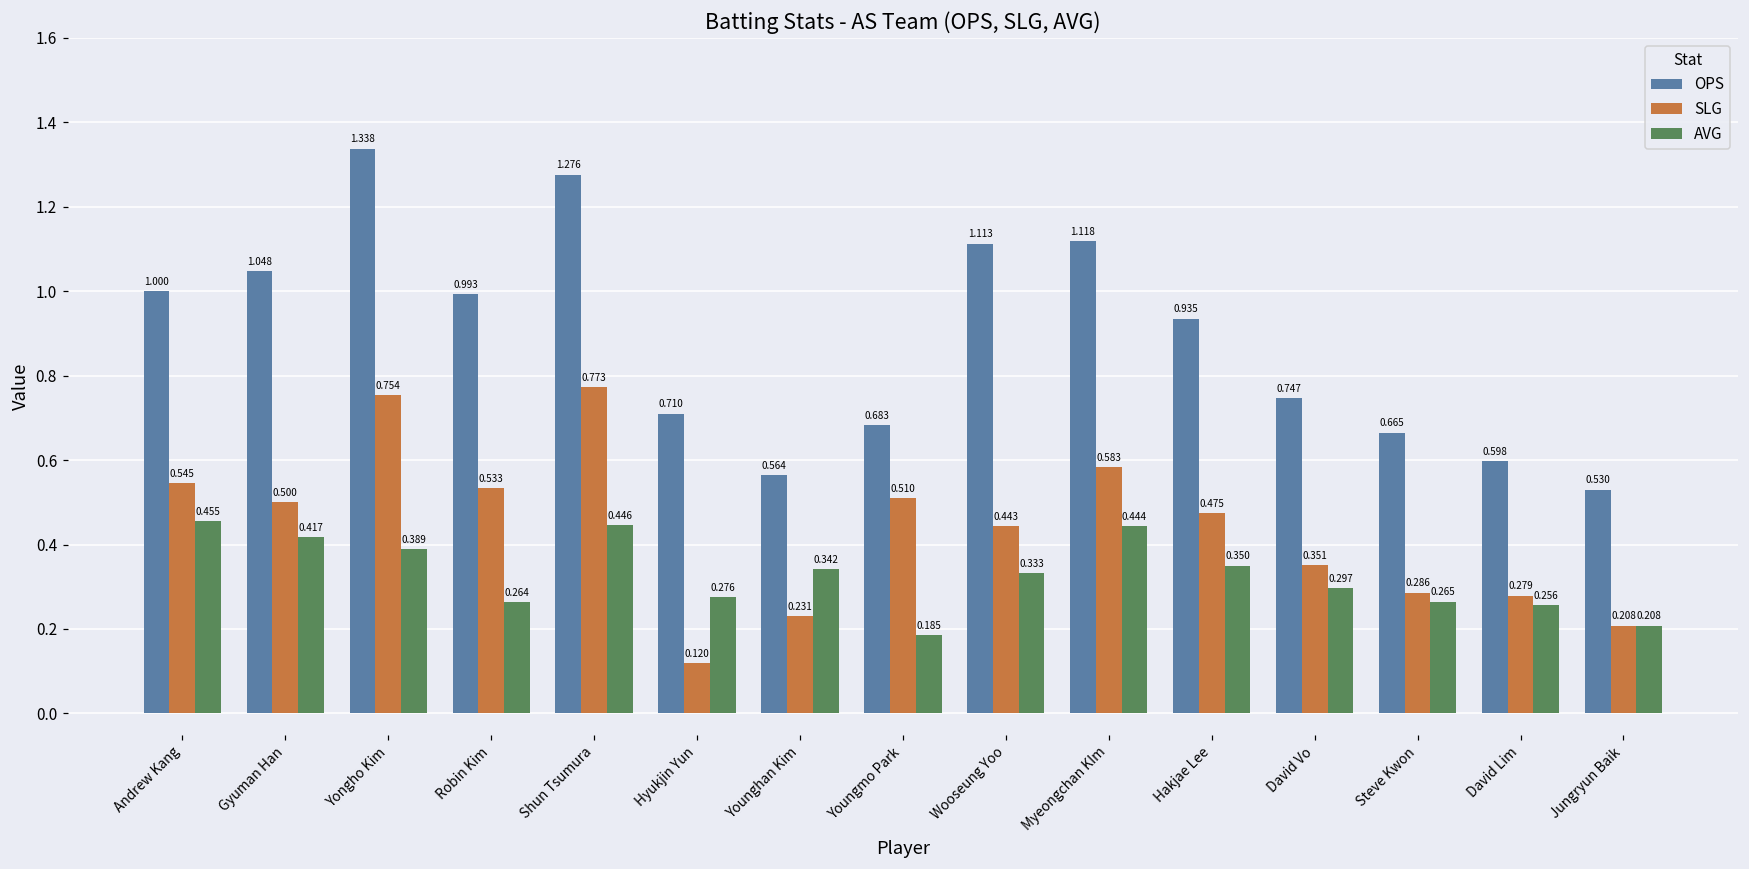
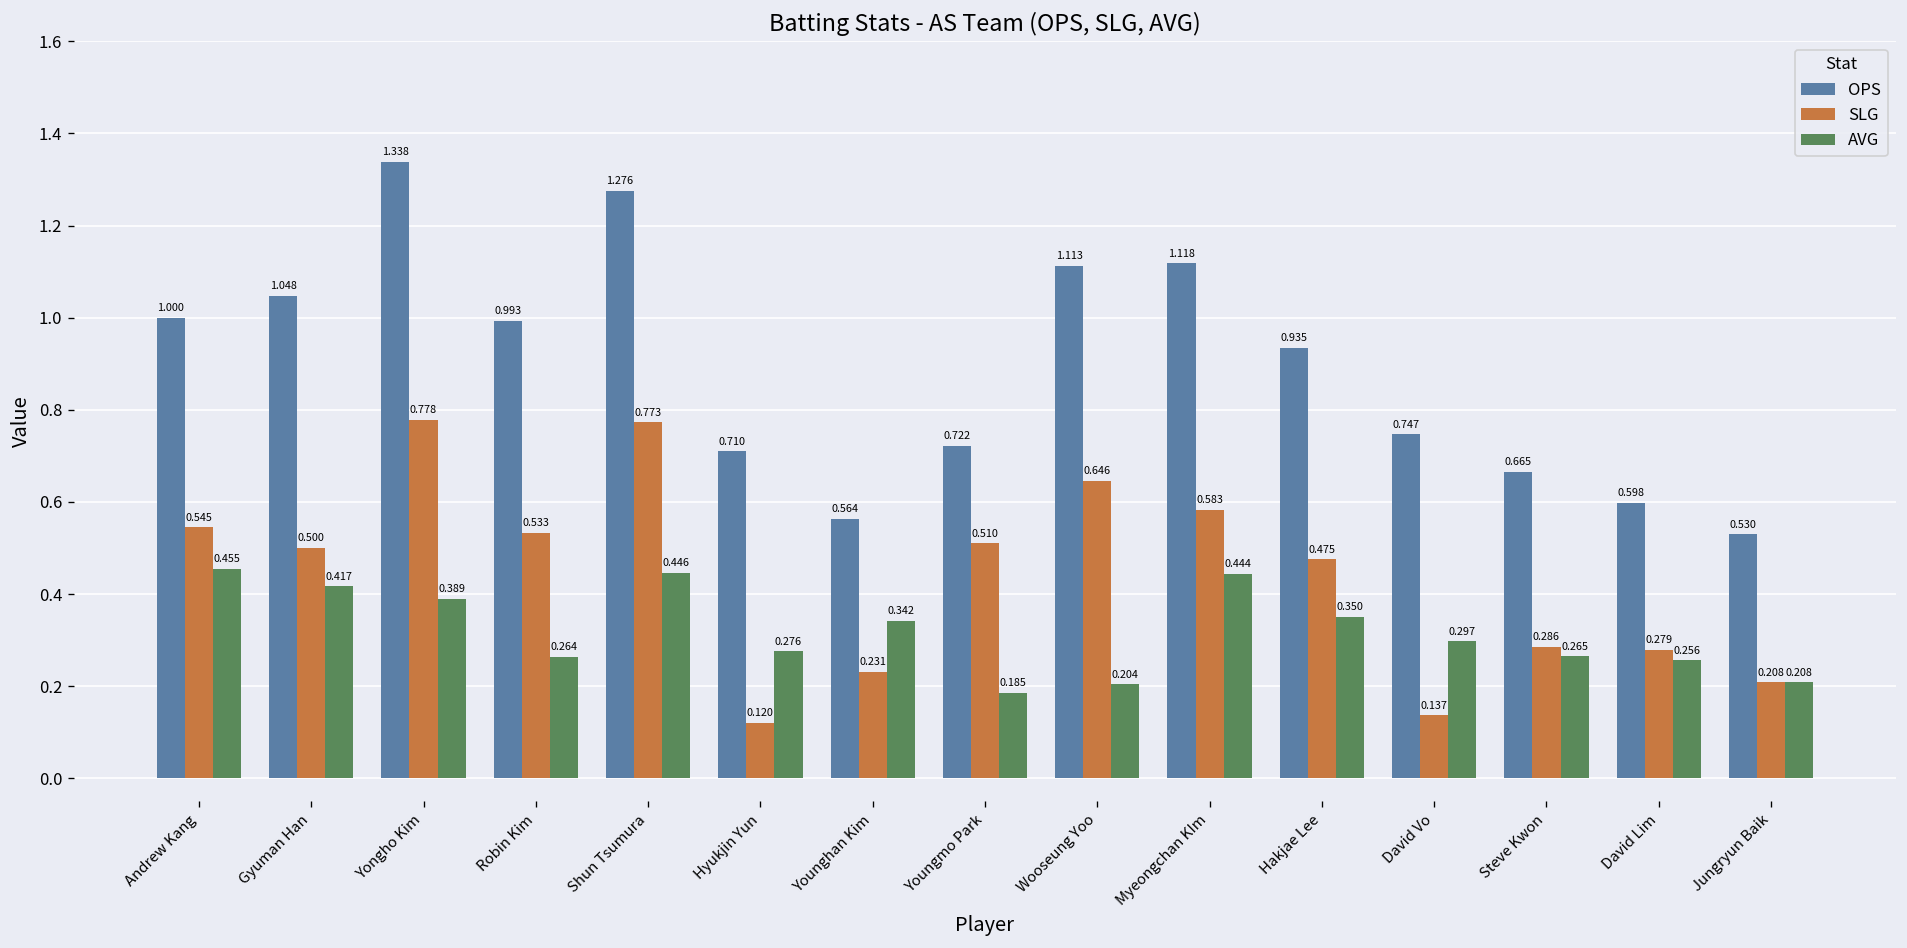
SLG, Yongho Kim: 0.754 -> 0.778
OPS, Youngmo Park: 0.683 -> 0.722
SLG, Wooseung Yoo: 0.443 -> 0.646
AVG, Wooseung Yoo: 0.333 -> 0.204
SLG, David Vo: 0.351 -> 0.137
